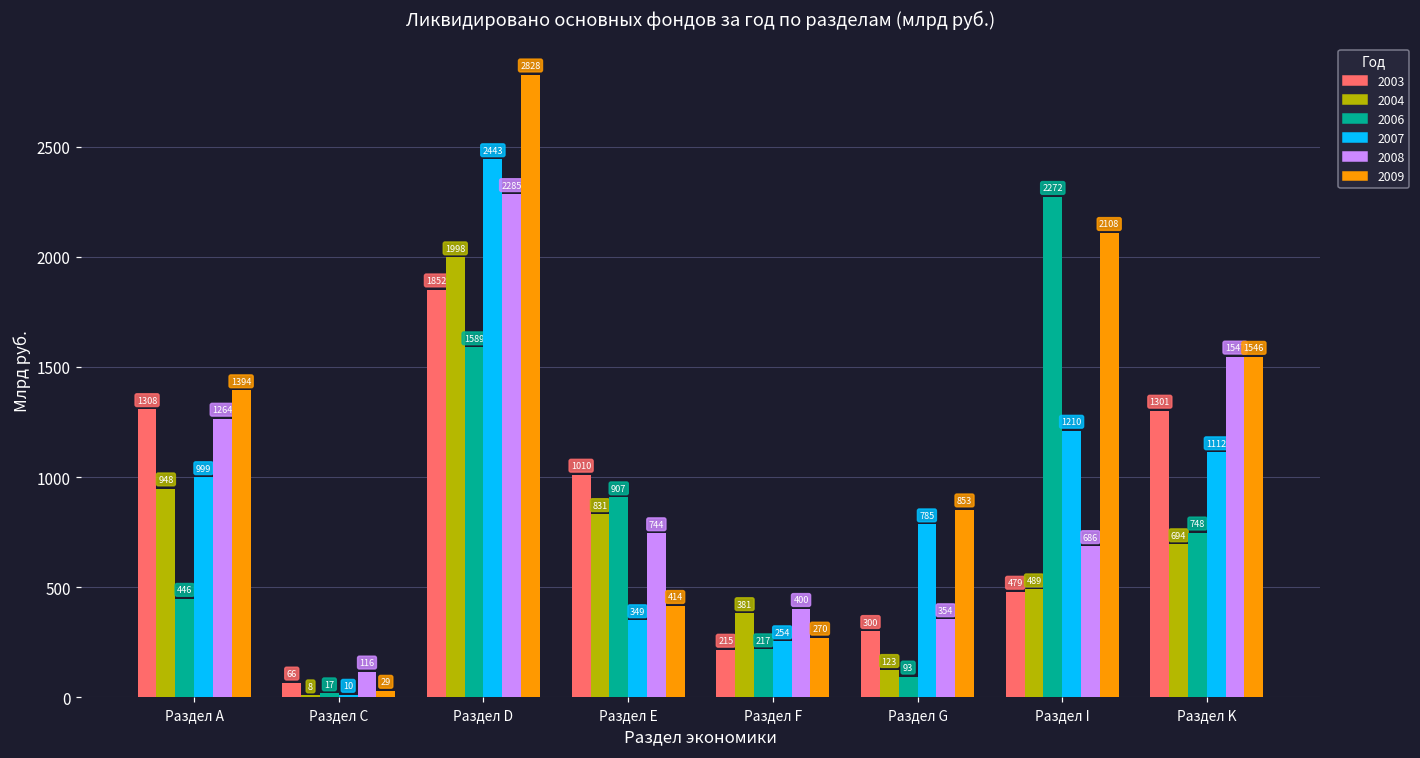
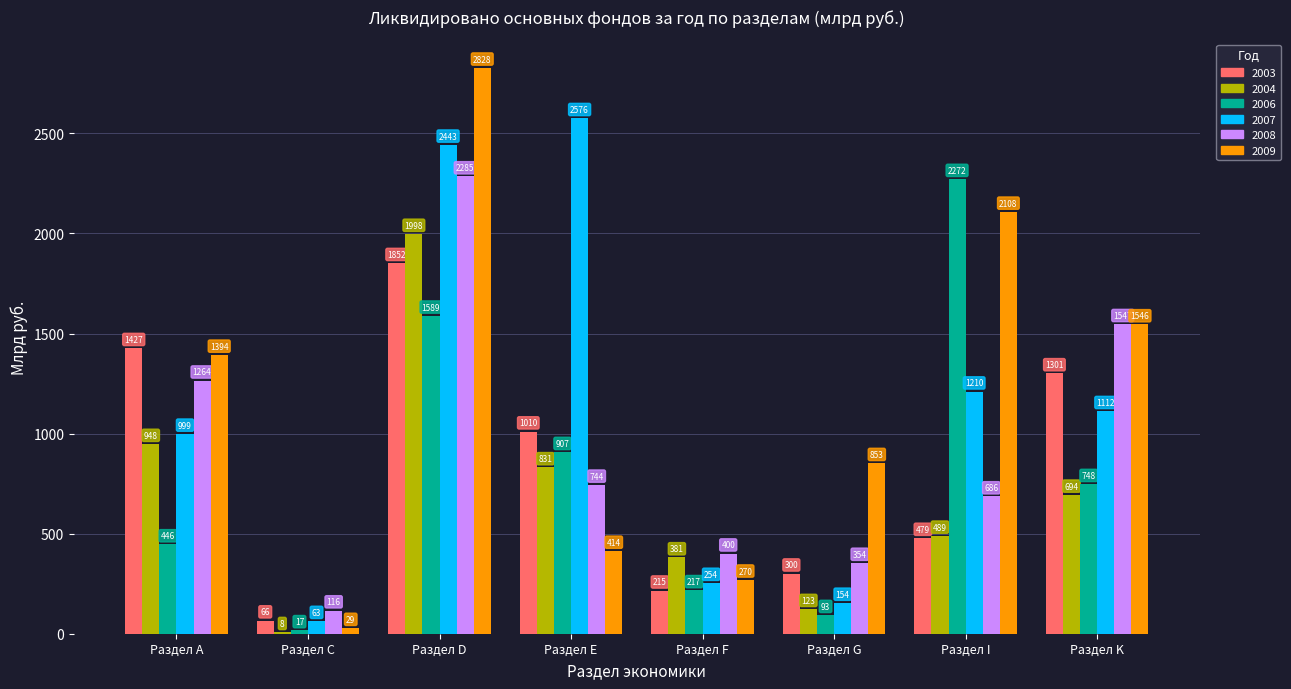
2003, Раздел А: 1308 -> 1427
2007, Раздел С: 10 -> 63
2007, Раздел Е: 349 -> 2576
2007, Раздел G: 785 -> 154
